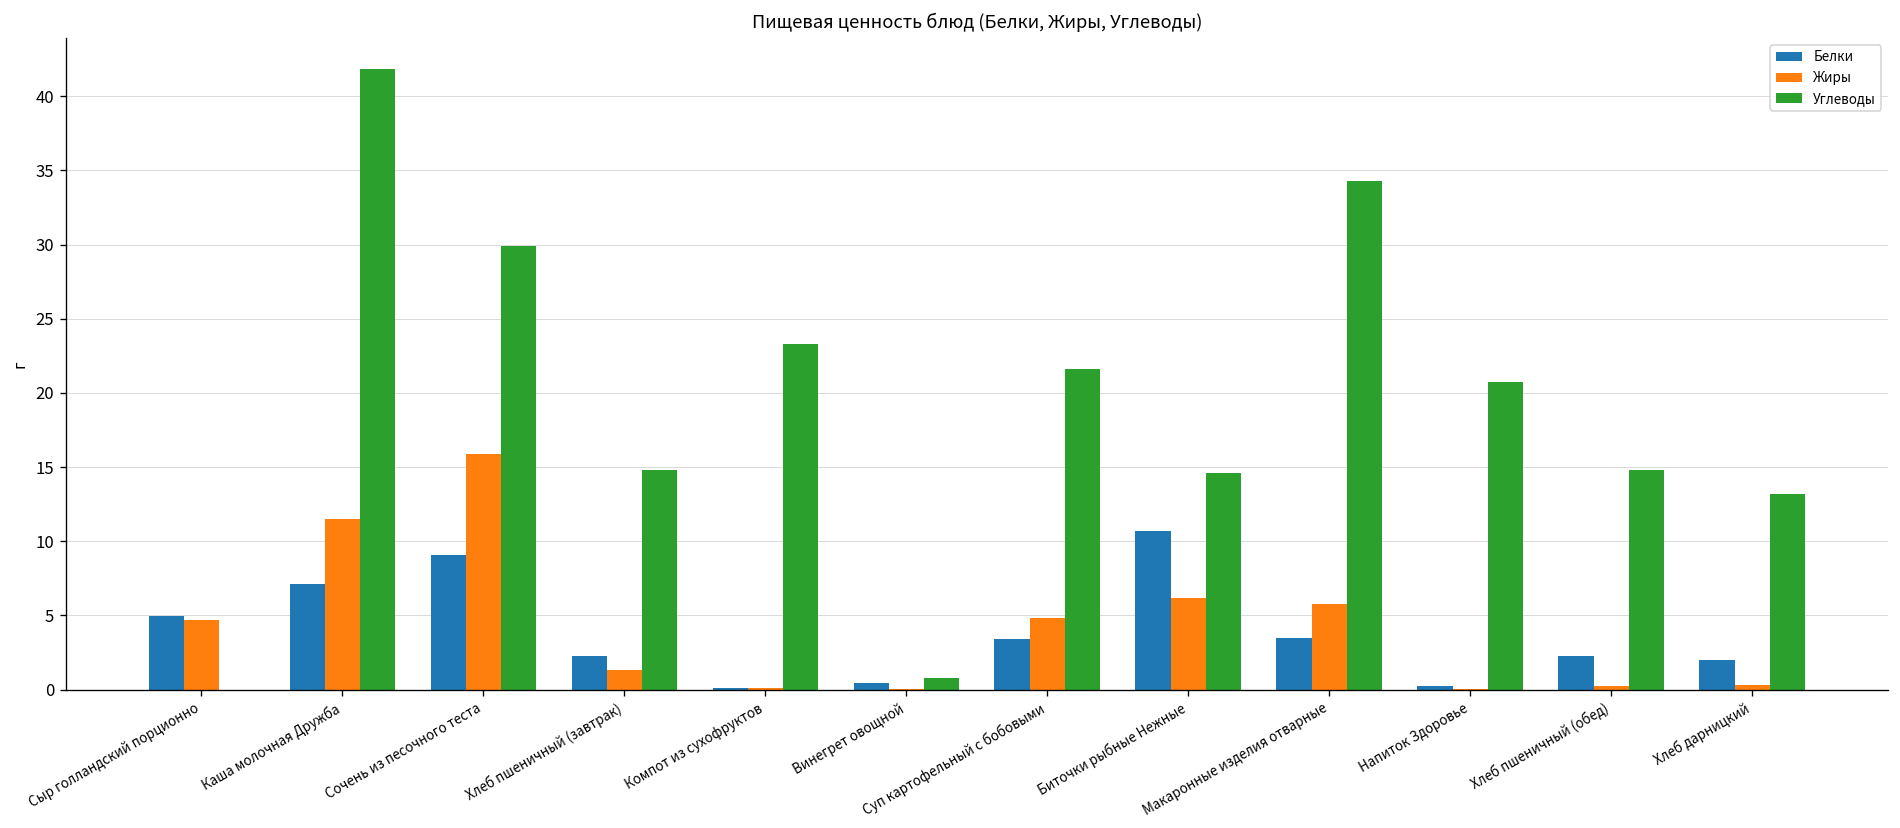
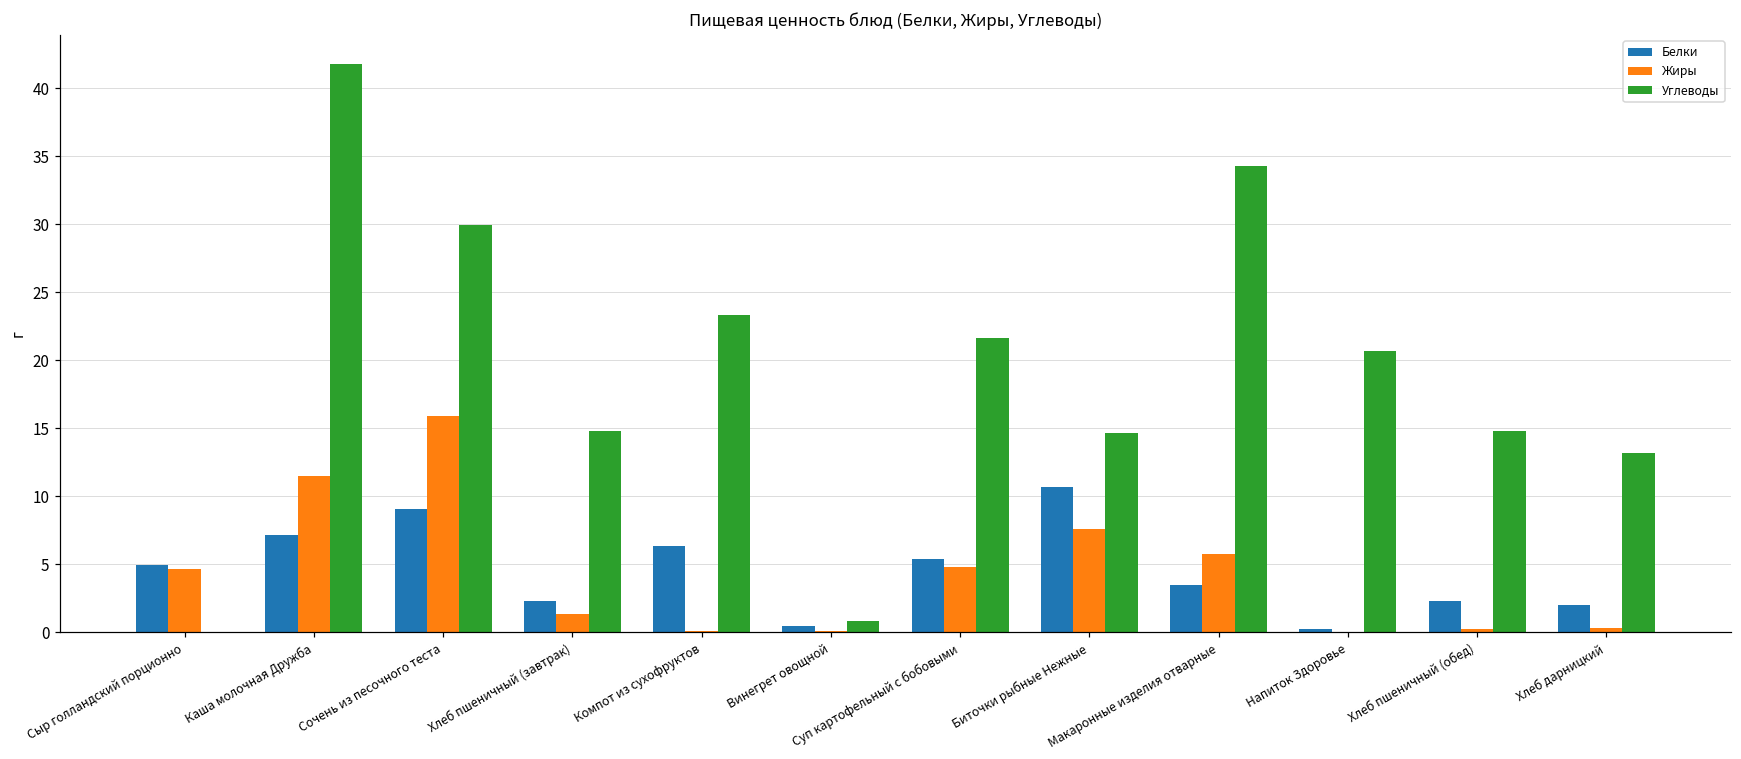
Белки, Компот из сухофруктов: 0.1 -> 6.3
Белки, Суп картофельный с бобовыми: 3.4 -> 5.4
Жиры, Биточки рыбные Нежные: 6.2 -> 7.6
